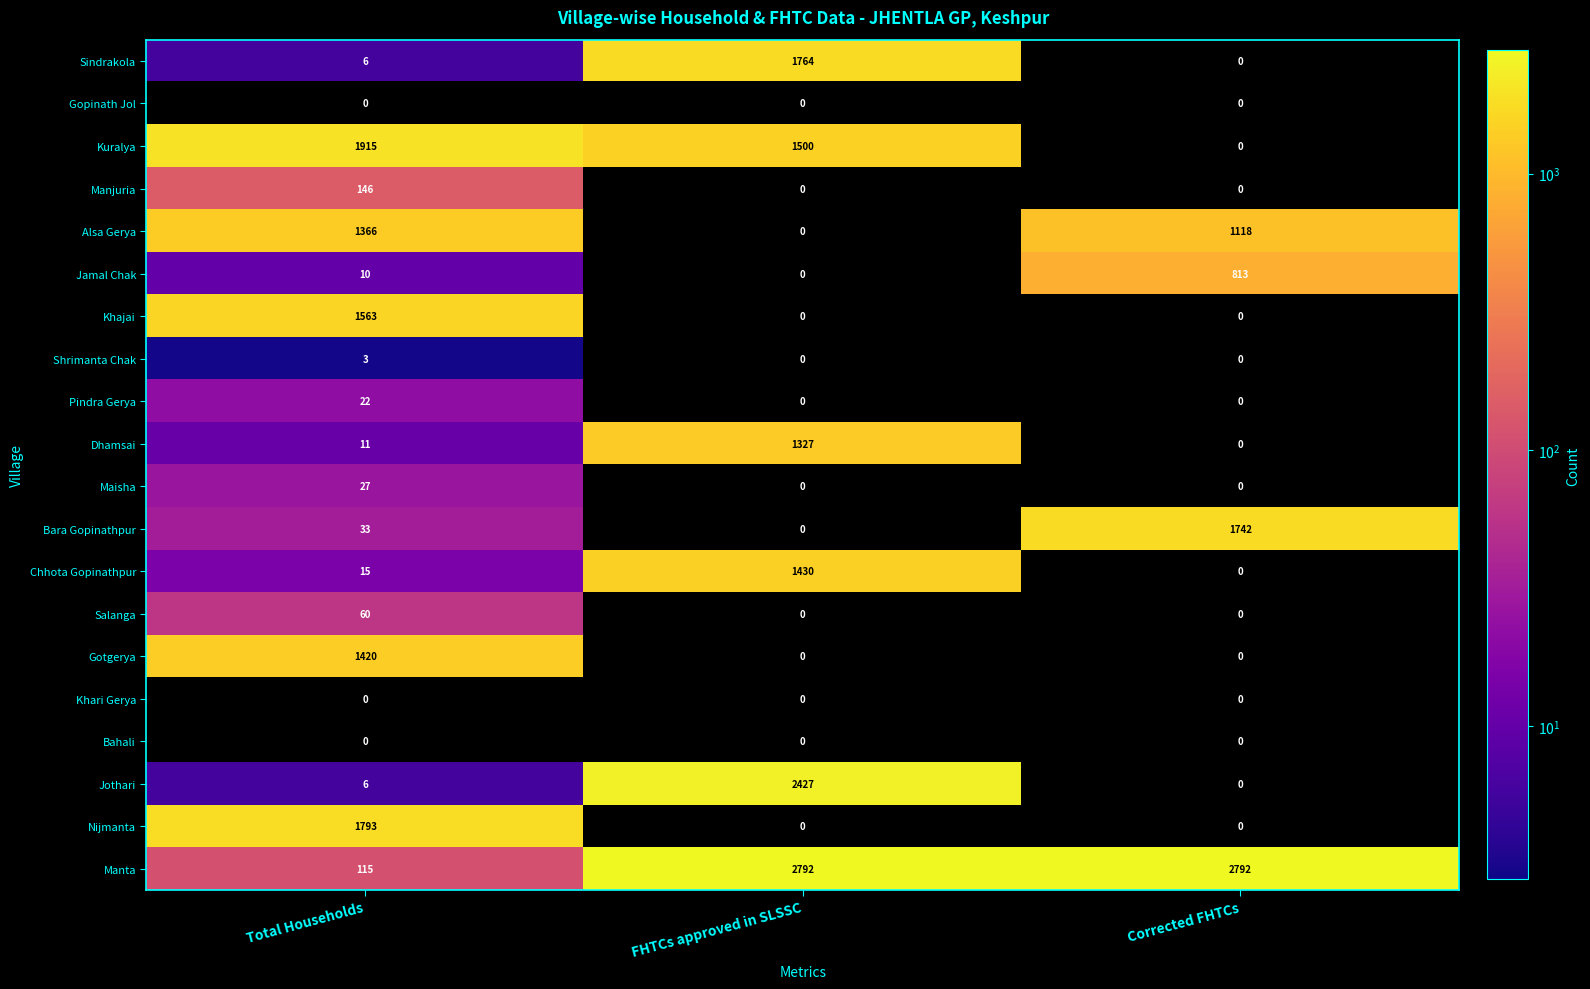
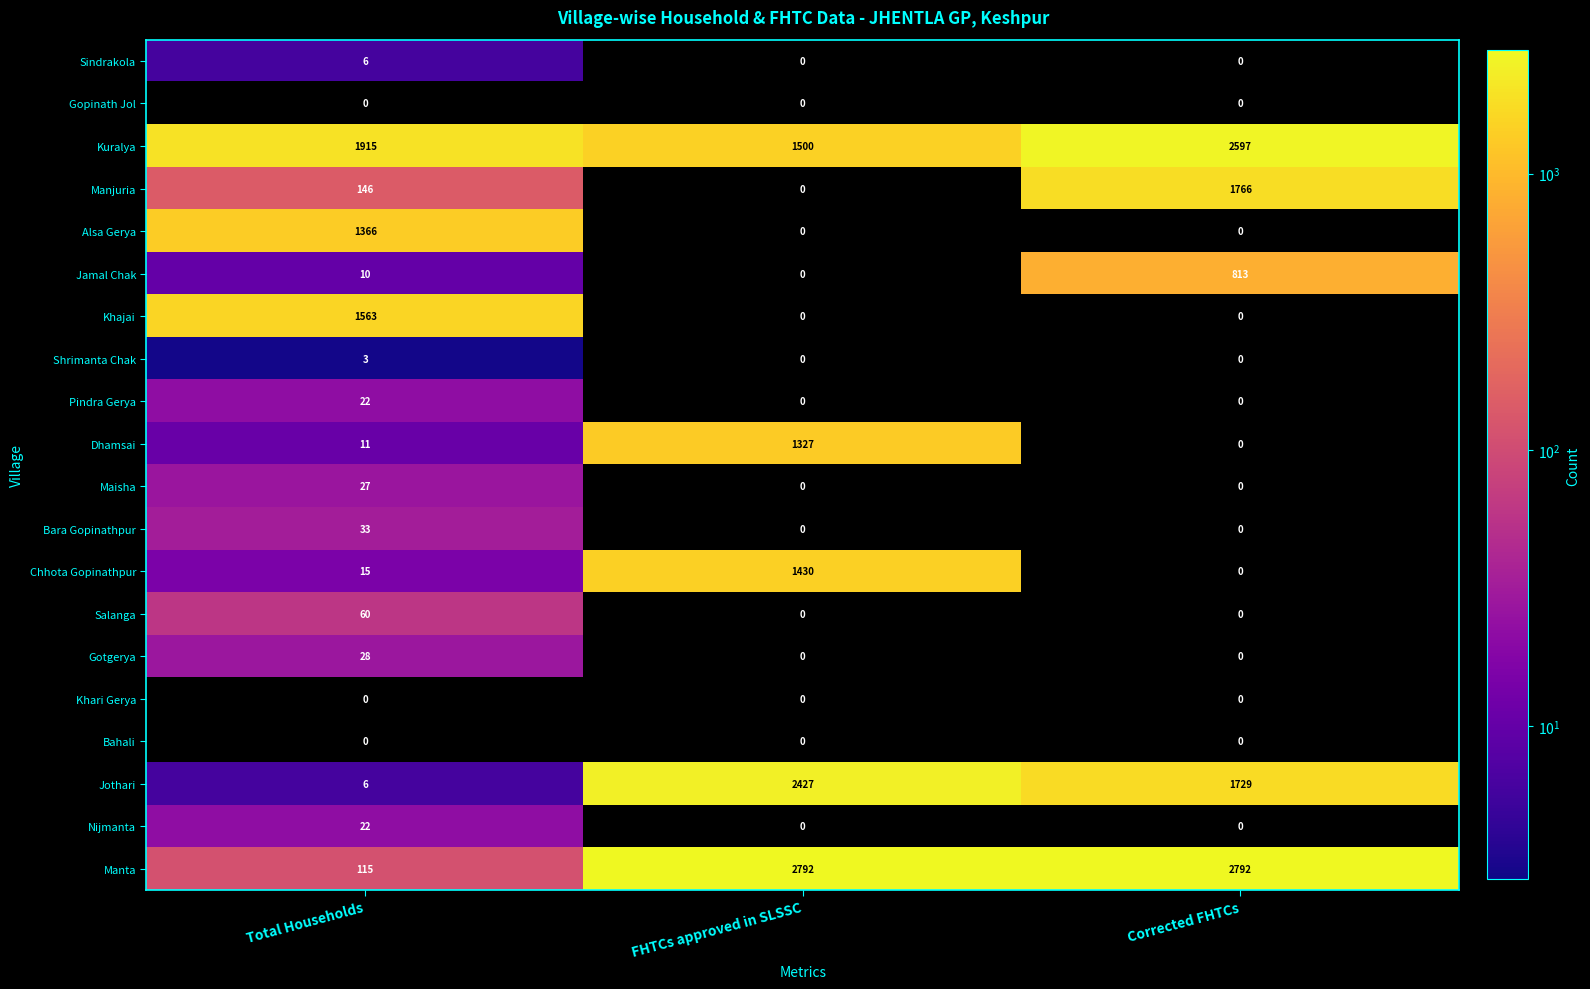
Sindrakola, FHTCs approved in SLSSC: 1764 -> 0
Kuralya, Corrected FHTCs: 0 -> 2597
Manjuria, Corrected FHTCs: 0 -> 1766
Alsa Gerya, Corrected FHTCs: 1118 -> 0
Bara Gopinathpur, Corrected FHTCs: 1742 -> 0
Gotgerya, Total Households: 1420 -> 28
Jothari, Corrected FHTCs: 0 -> 1729
Nijmanta, Total Households: 1793 -> 22
